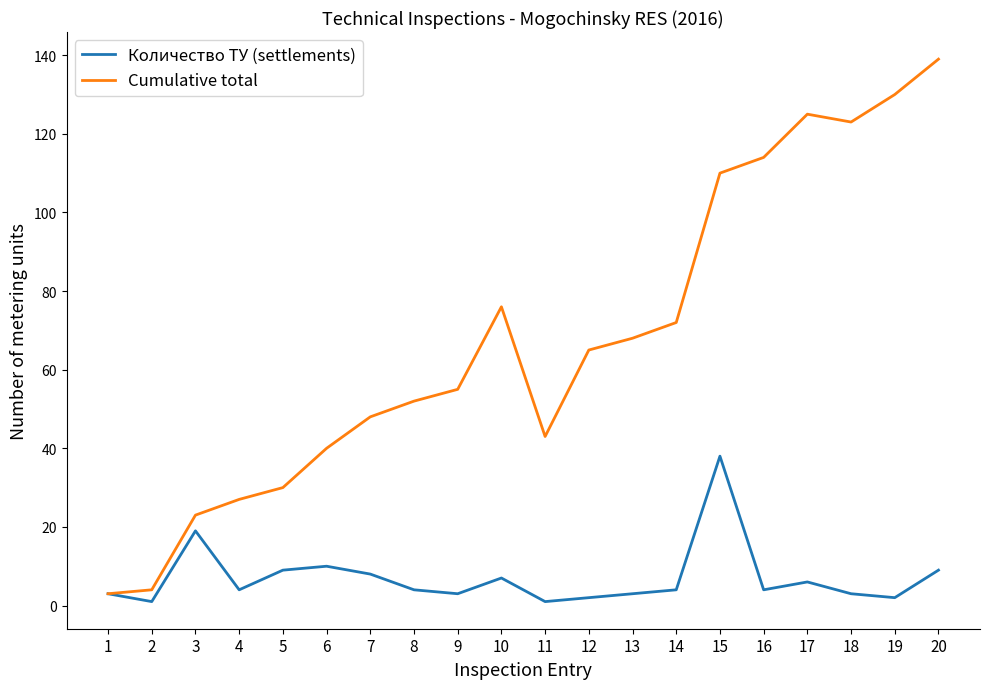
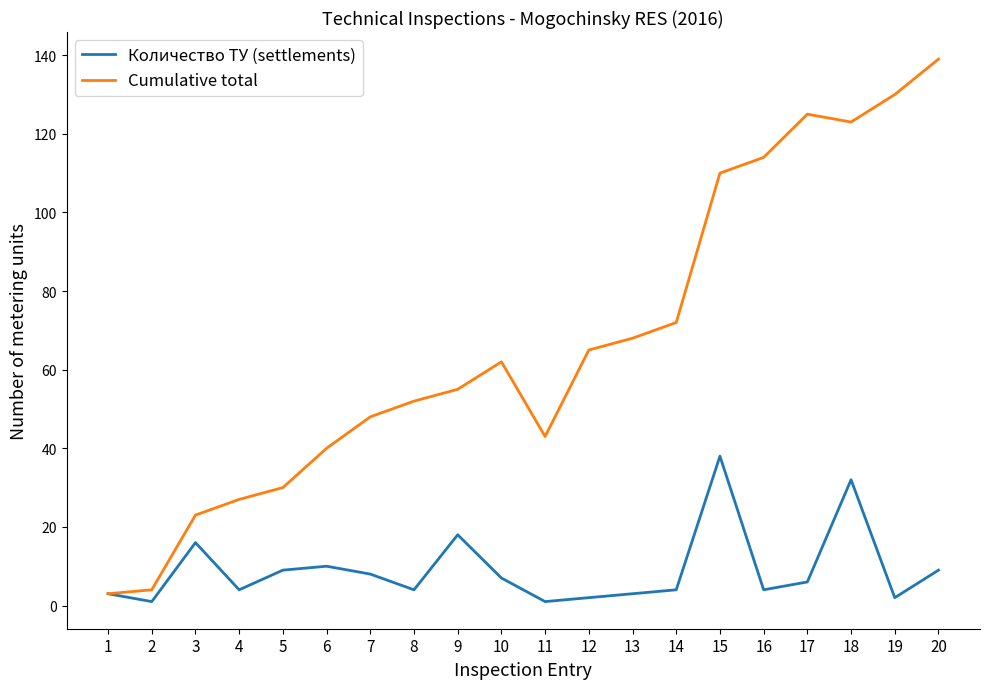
Количество ТУ (settlements), 3: 19 -> 16
Количество ТУ (settlements), 9: 3 -> 18
Cumulative total, 10: 76 -> 62
Количество ТУ (settlements), 18: 3 -> 32
